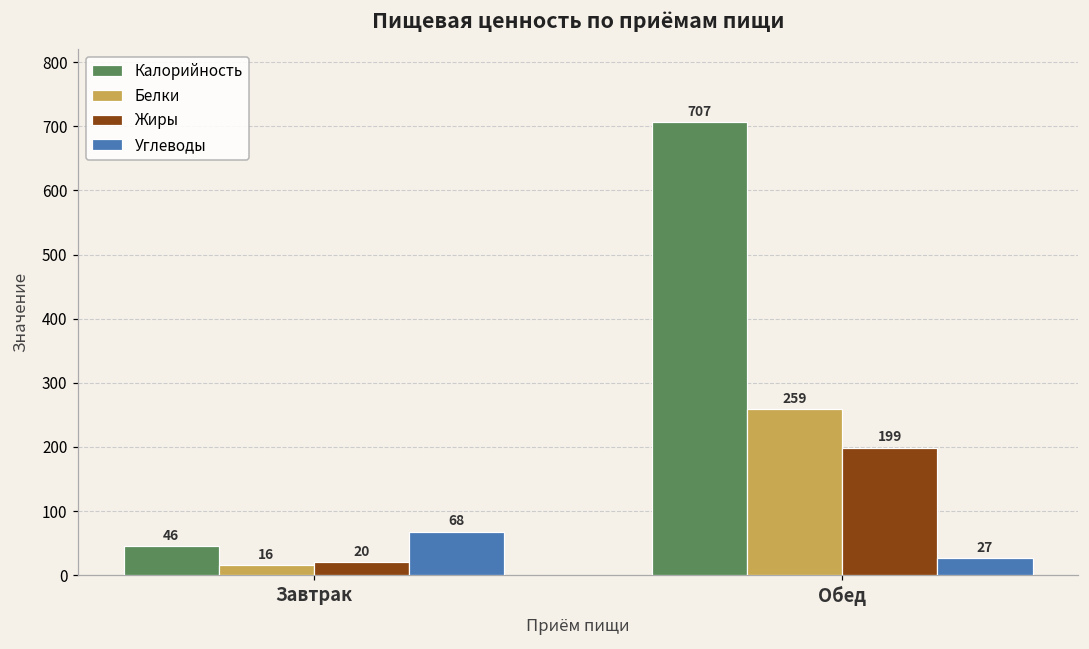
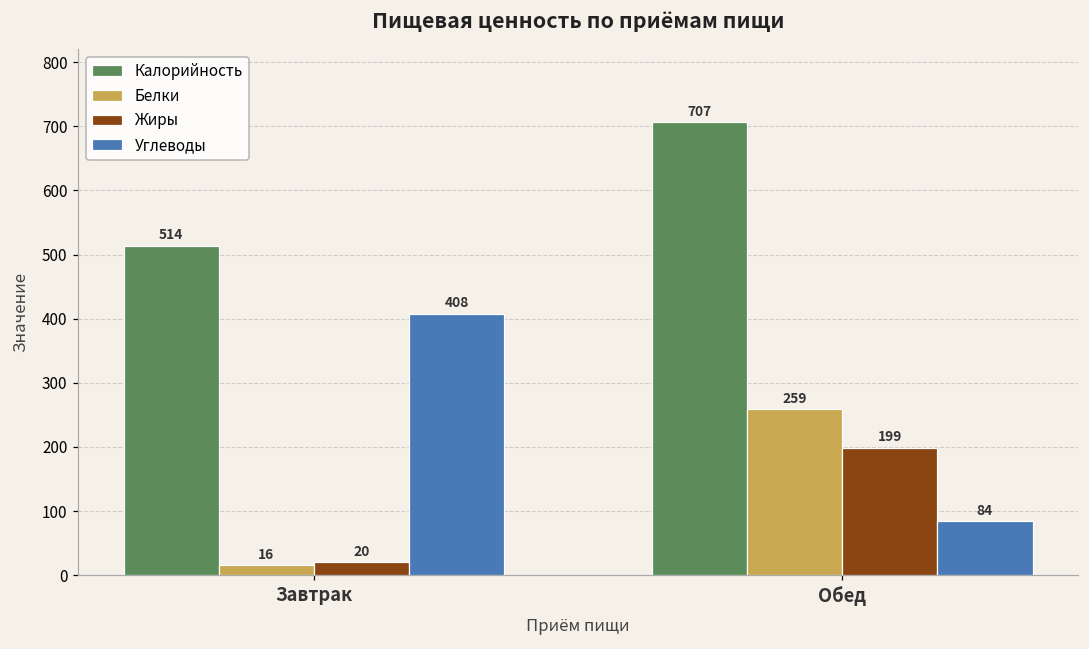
Калорийность, Завтрак: 46 -> 514
Углеводы, Завтрак: 68 -> 408
Углеводы, Обед: 27 -> 84
